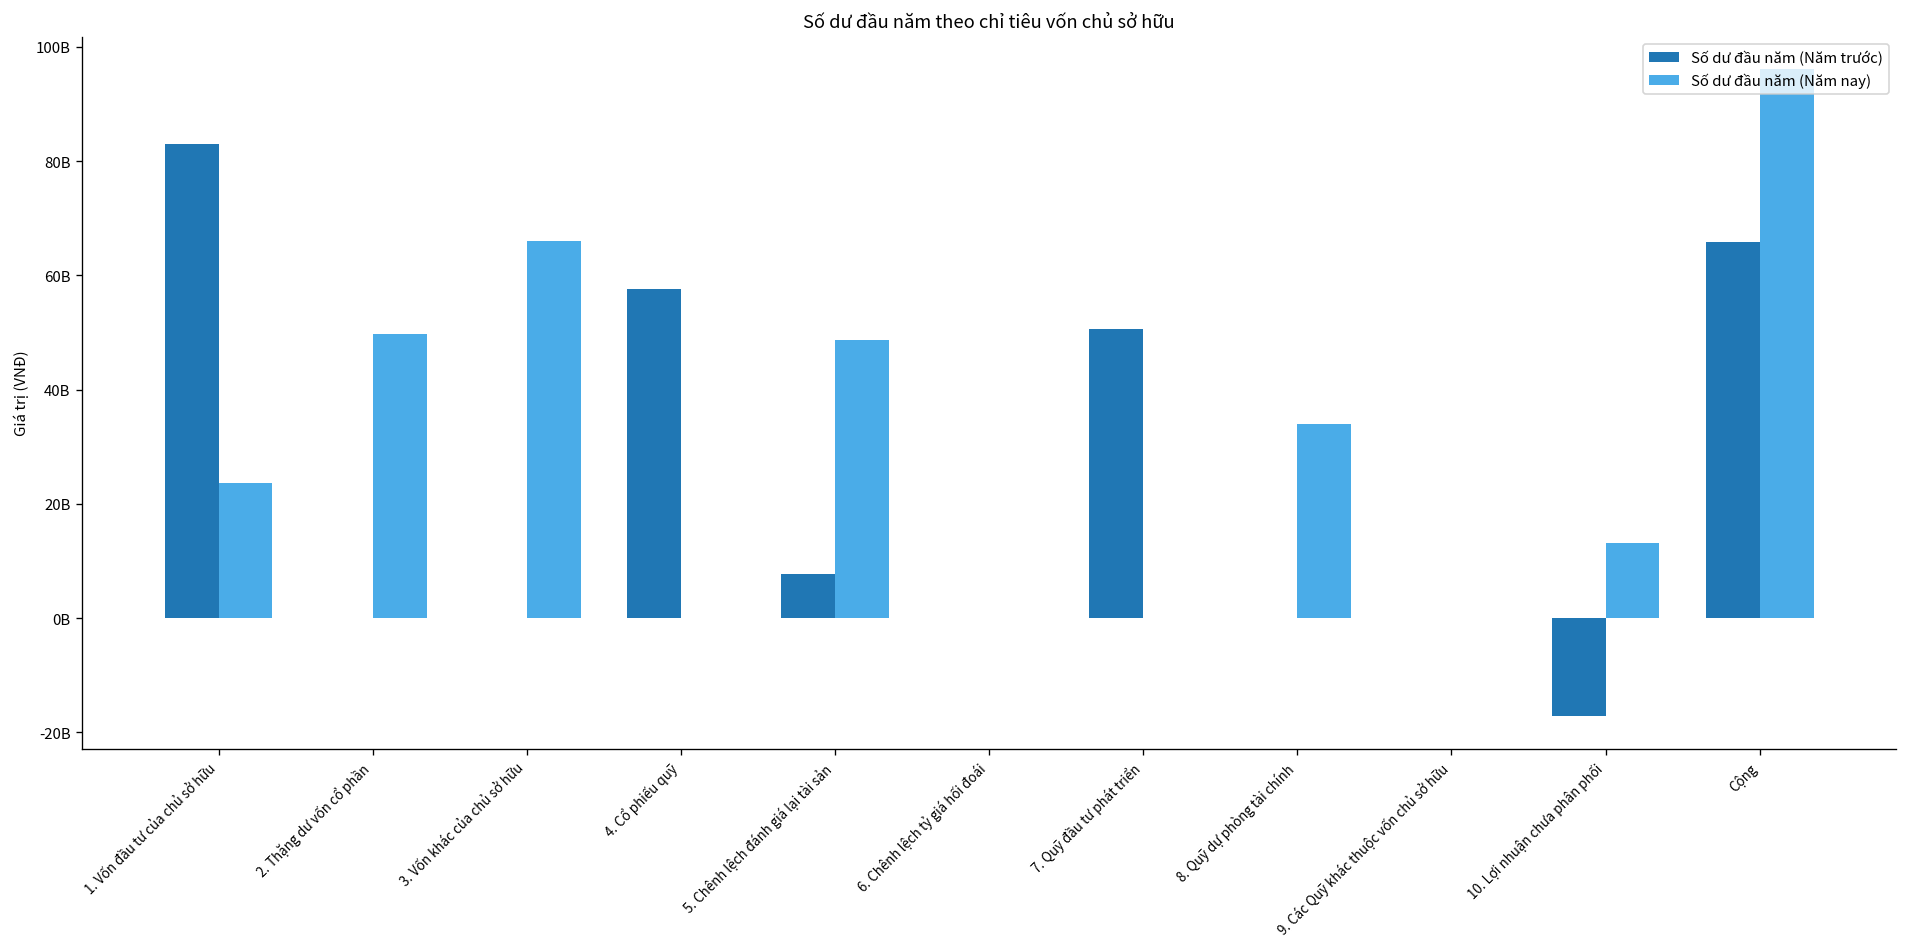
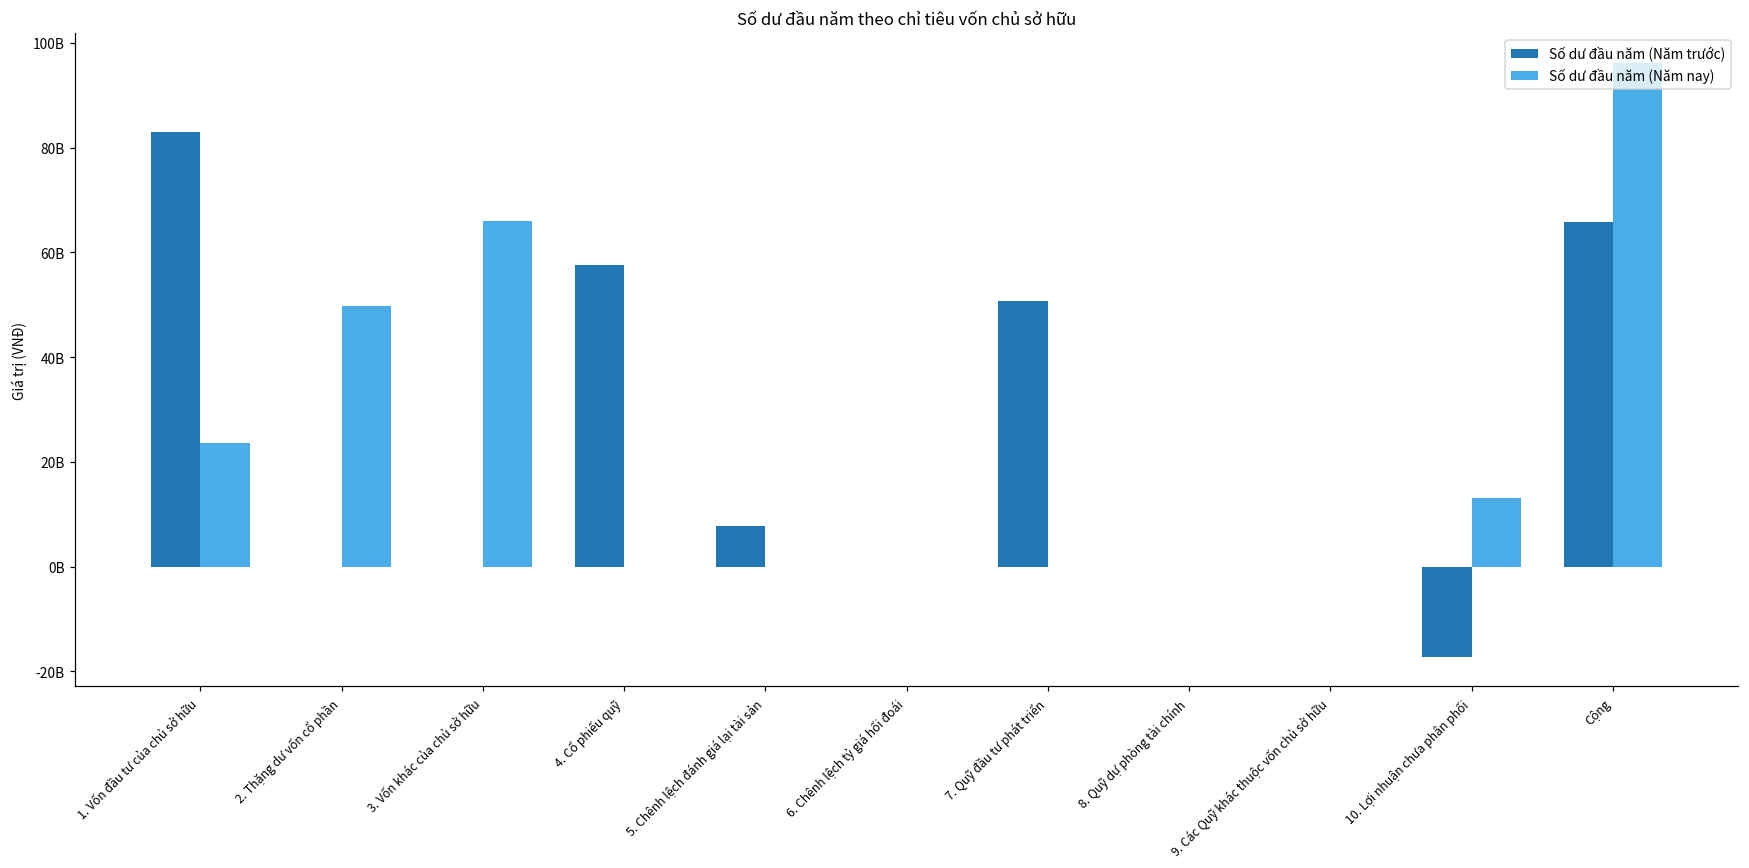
Số dư đầu năm (Năm nay), 5. Chênh lệch đánh giá lại tài sản: 49000000000 -> 0
Số dư đầu năm (Năm nay), 8. Quỹ dự phòng tài chính: 34000000000 -> 0
